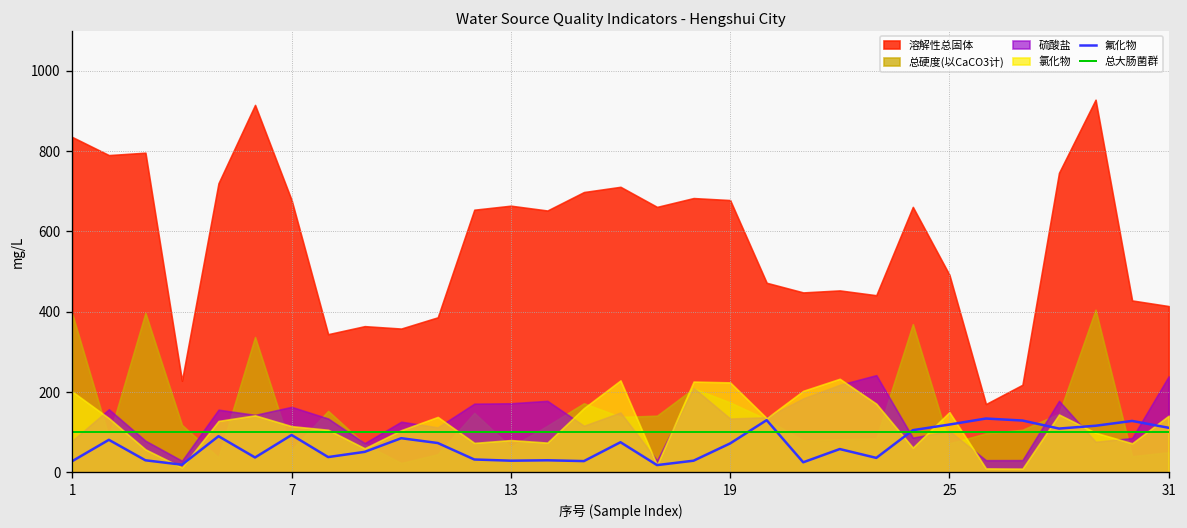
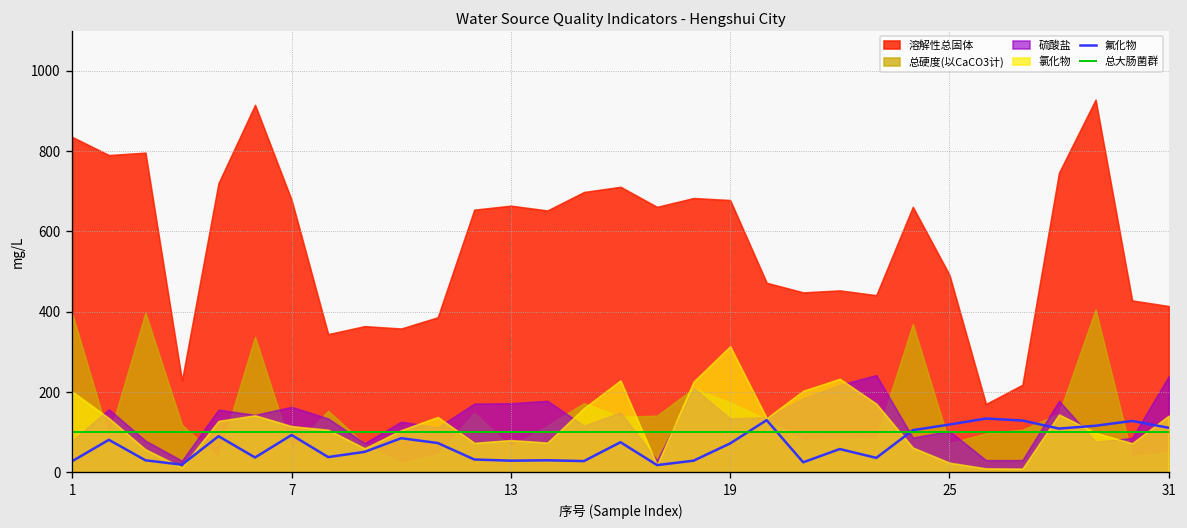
氯化物, 19: 220 -> 310
氯化物, 25: 150 -> 20
